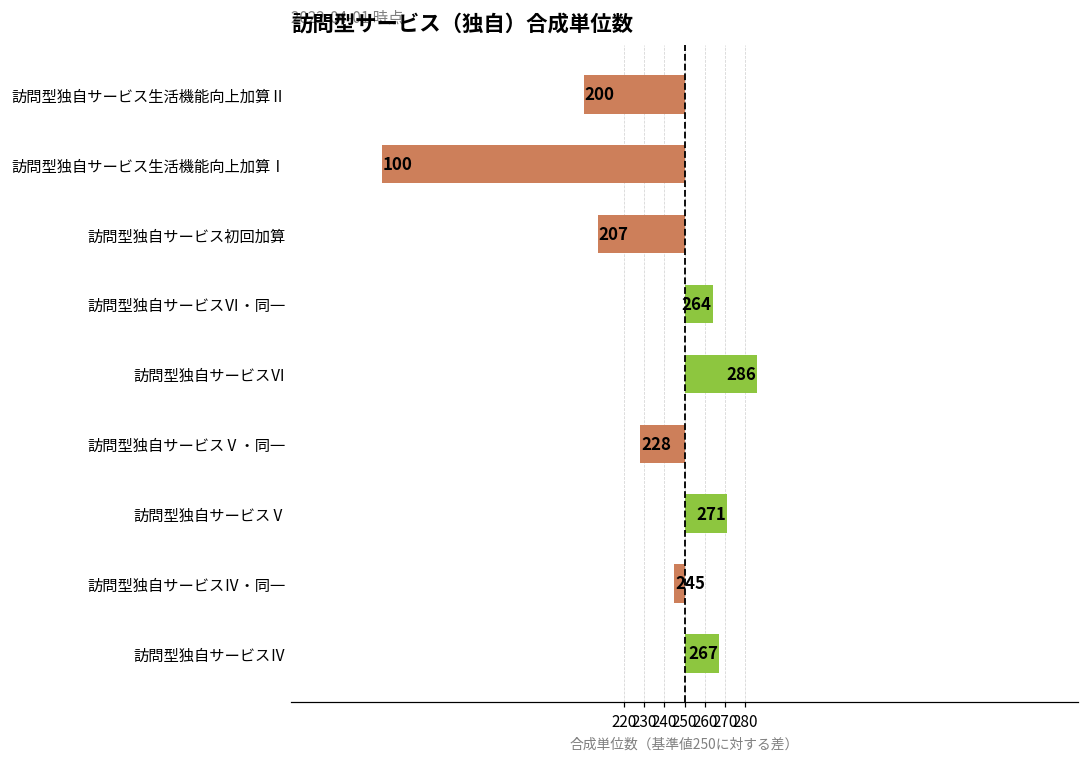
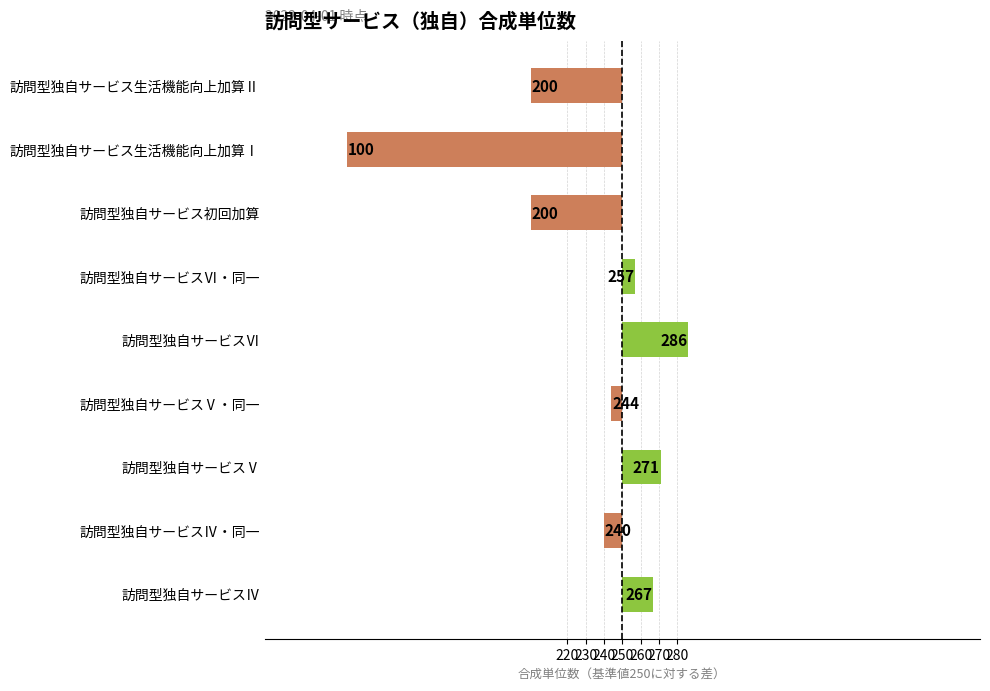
訪問型独自サービス初回加算: 207 -> 200
訪問型独自サービスⅥ・同一: 264 -> 257
訪問型独自サービスⅤ・同一: 228 -> 244
訪問型独自サービスⅣ・同一: 245 -> 240
